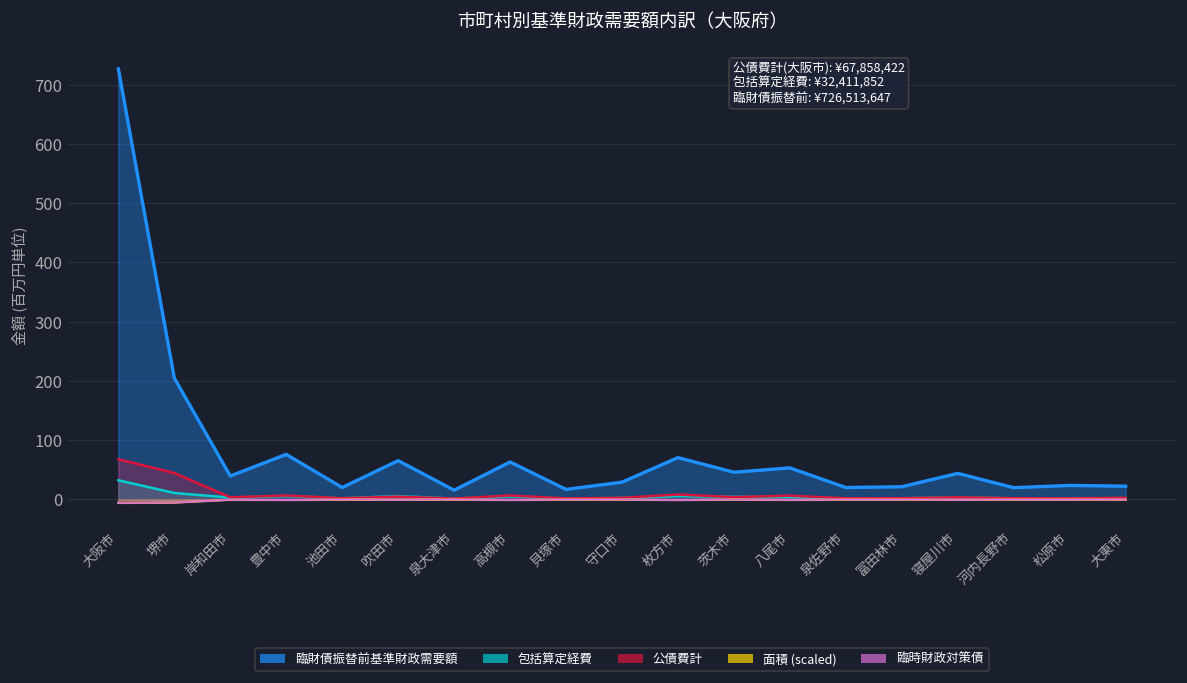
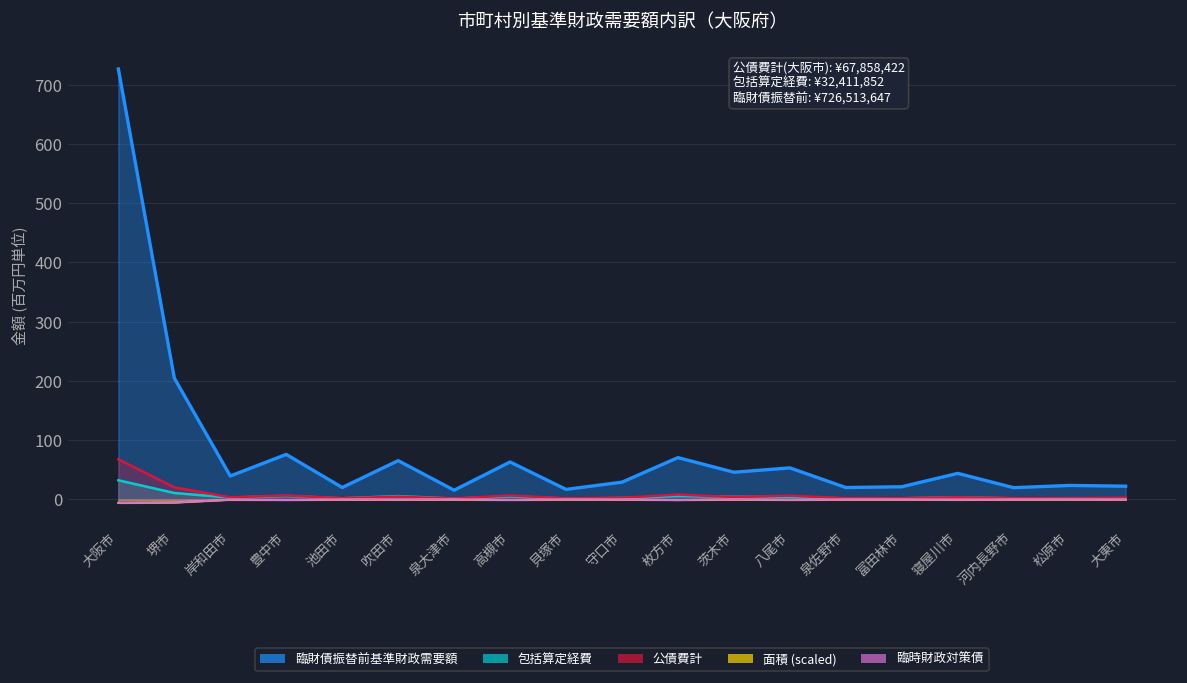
公債費計, 堺市: 40 -> 20
